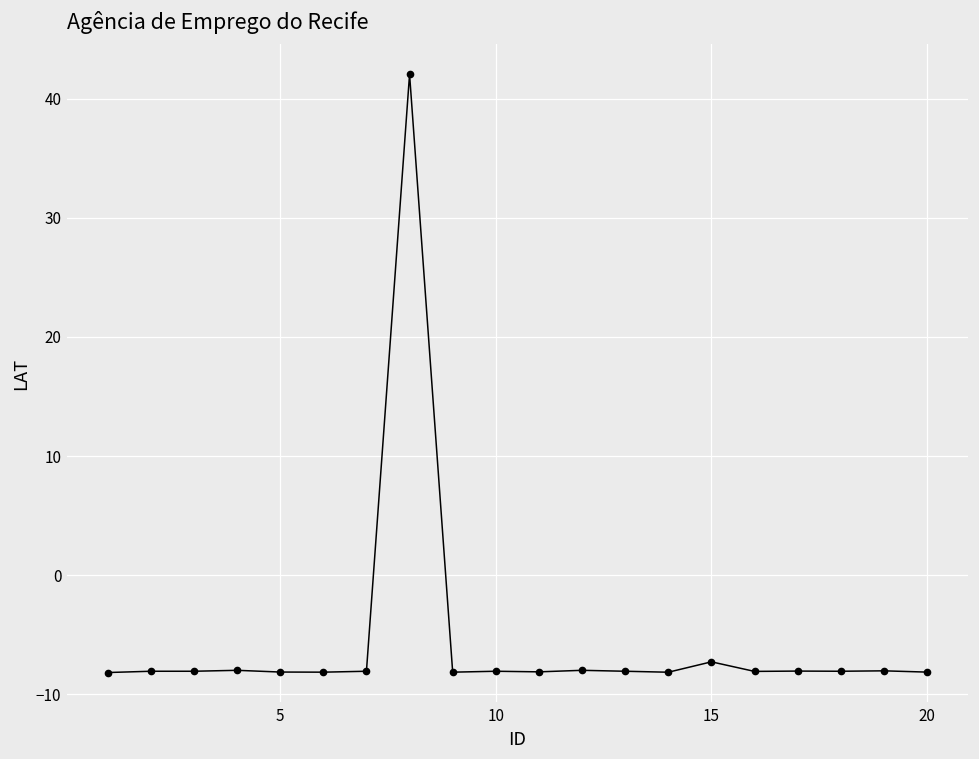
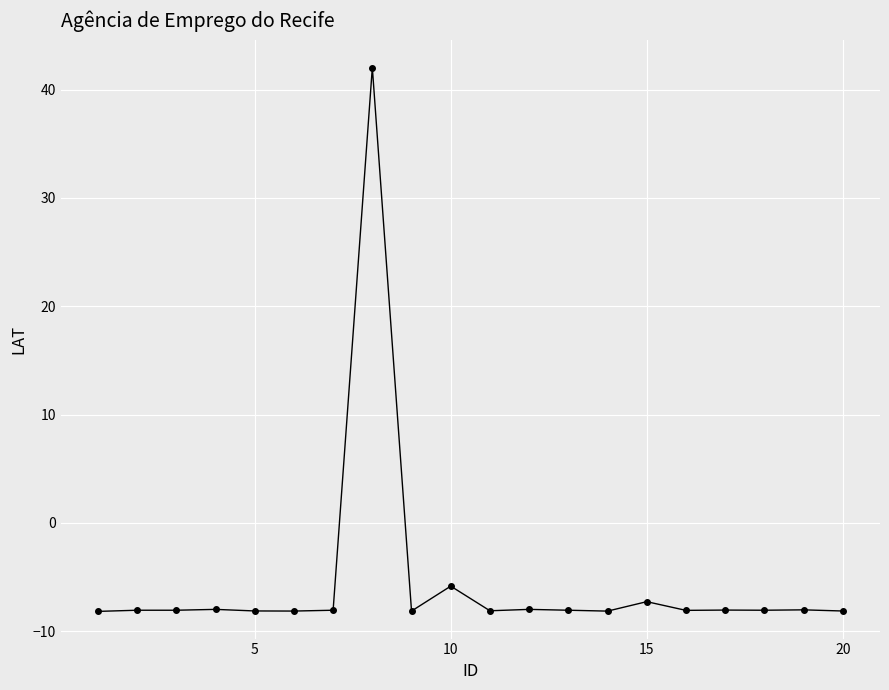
10: -8.1 -> -5.8
